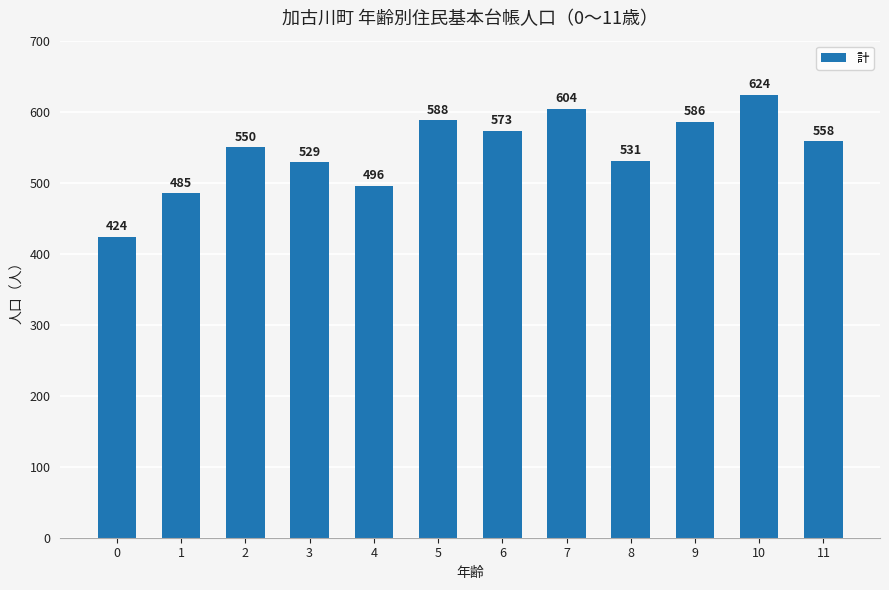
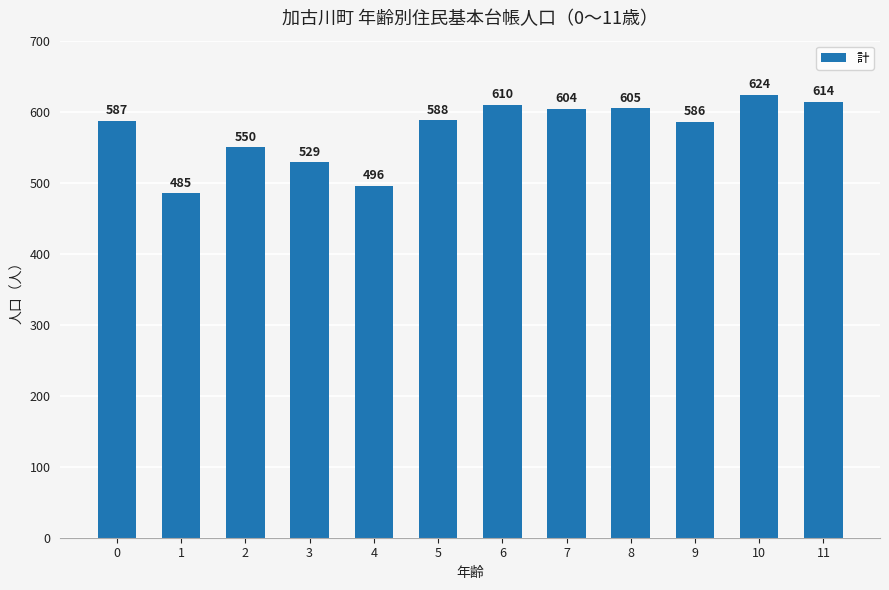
0: 424 -> 587
6: 573 -> 610
8: 531 -> 605
11: 558 -> 614
